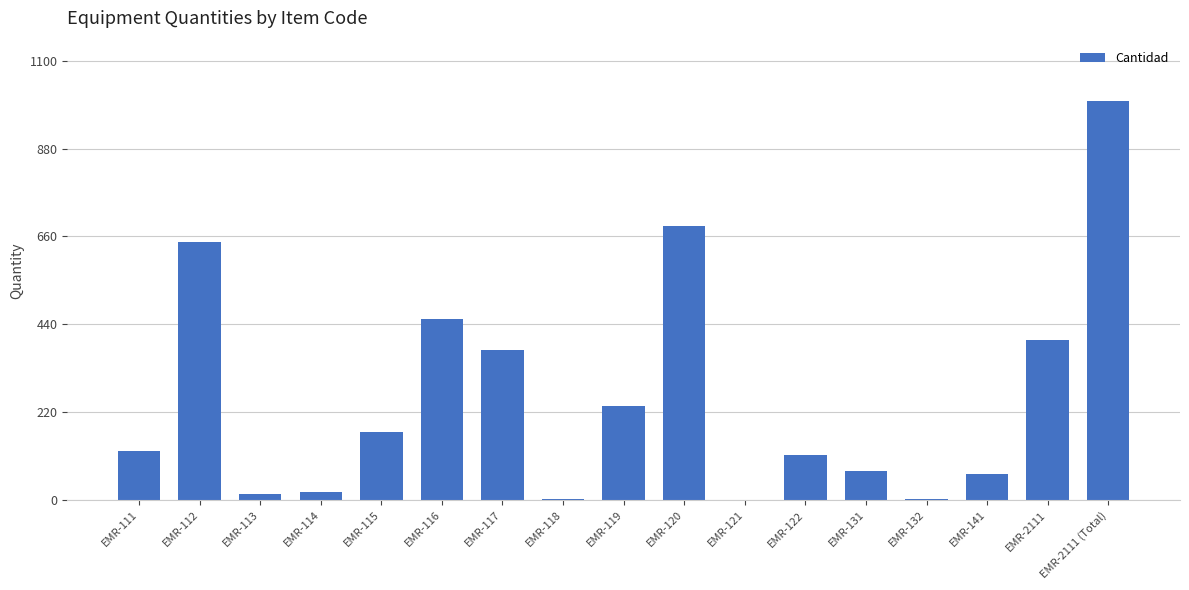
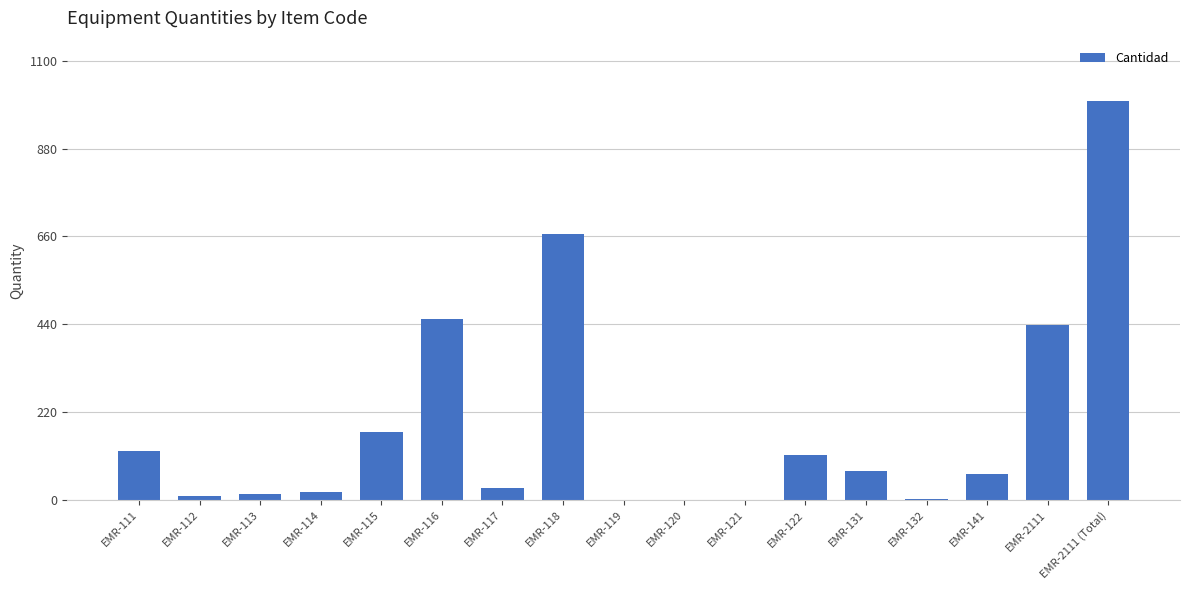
EMR-112: 650 -> 10
EMR-117: 380 -> 30
EMR-118: 0 -> 670
EMR-119: 240 -> 0
EMR-120: 690 -> 0
EMR-2111: 400 -> 440
